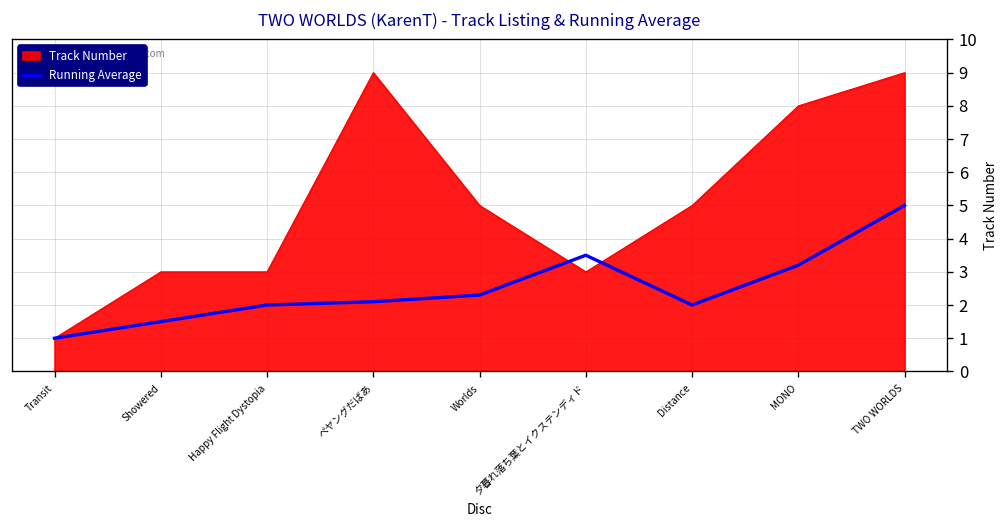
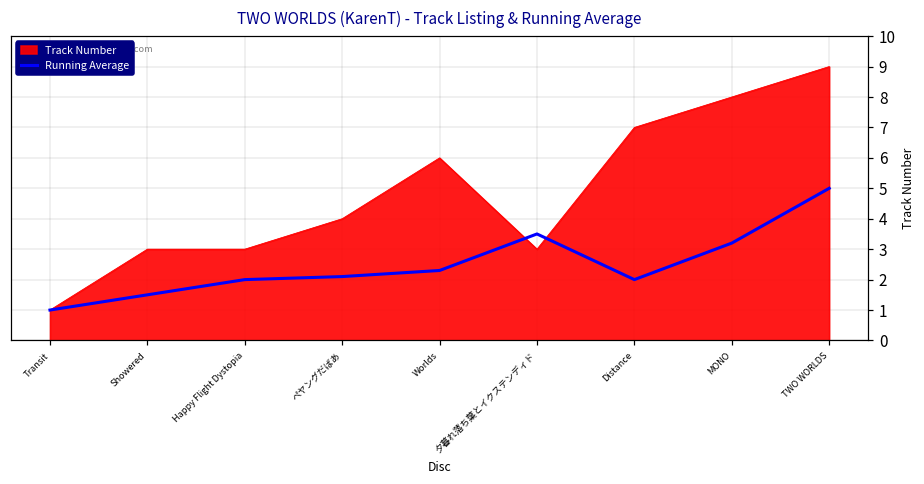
Track Number, ペヤングだばあ: 9 -> 4
Track Number, Worlds: 5 -> 6
Track Number, Distance: 5 -> 7
